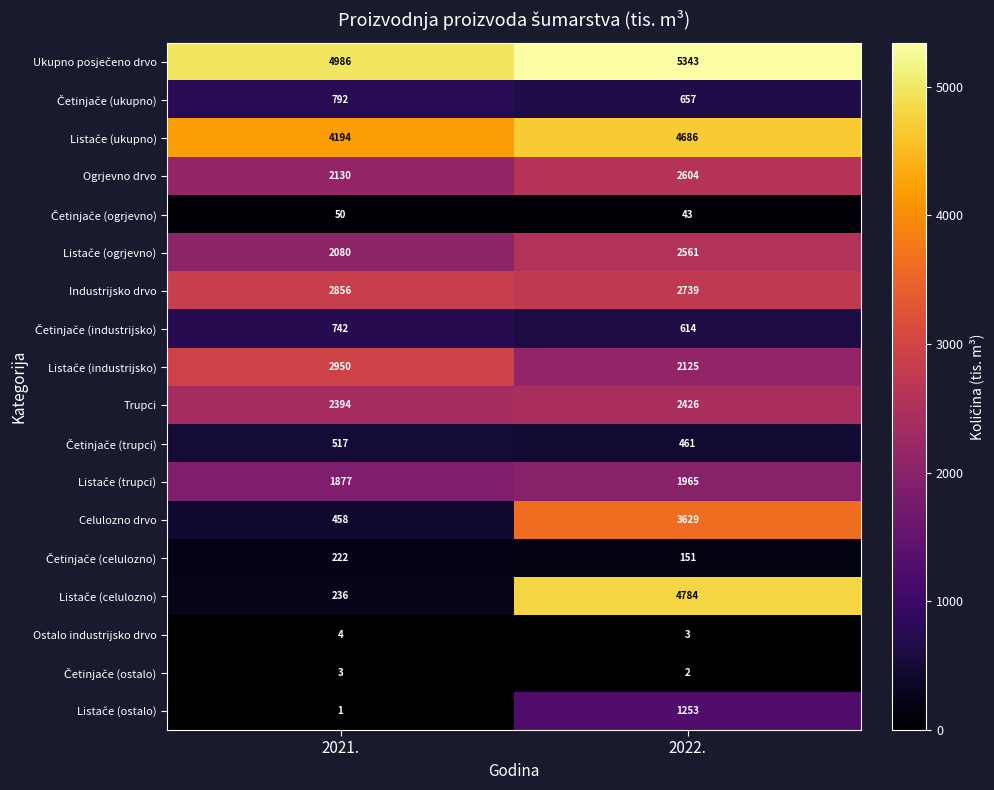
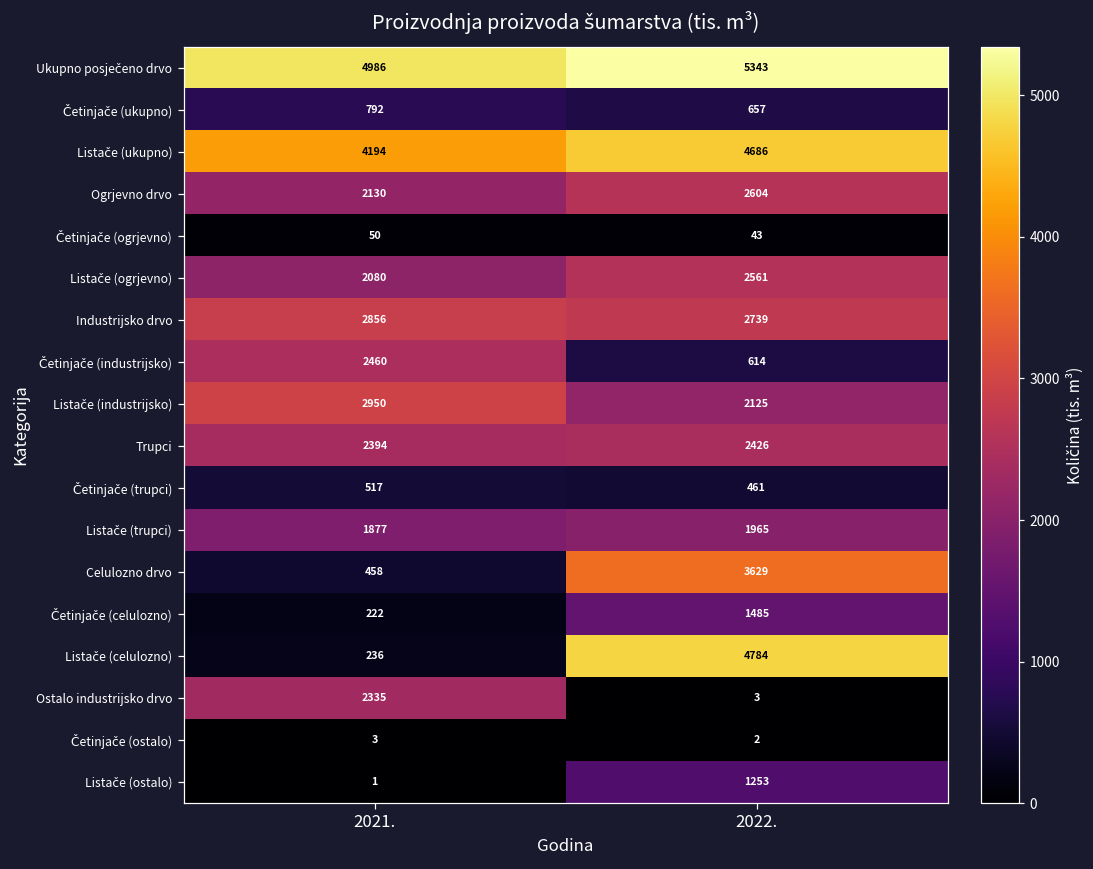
Četinjače (industrijsko), 2021.: 742 -> 2460
Četinjače (celulozno), 2022.: 151 -> 1485
Ostalo industrijsko drvo, 2021.: 4 -> 2335
